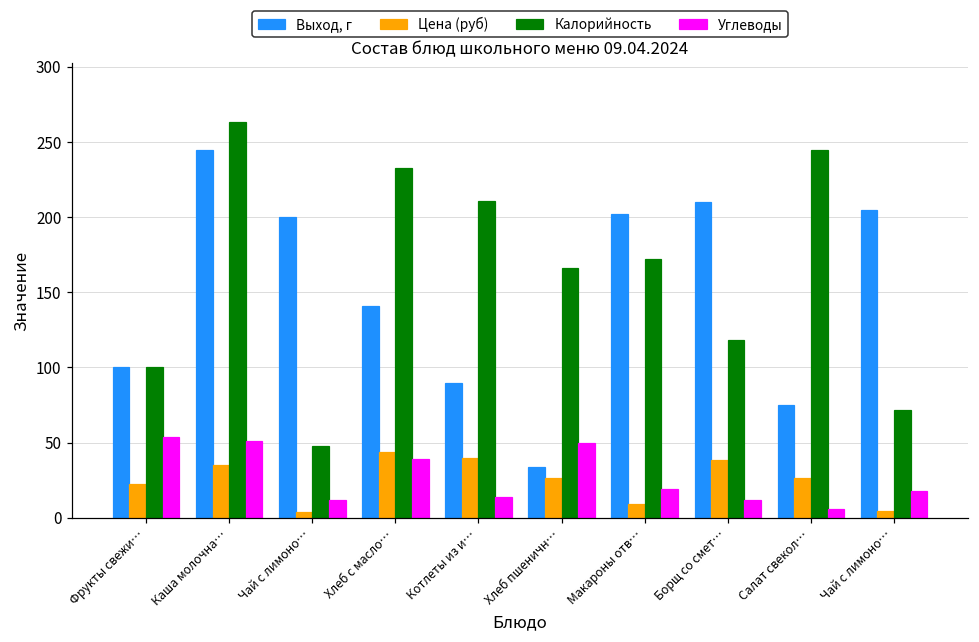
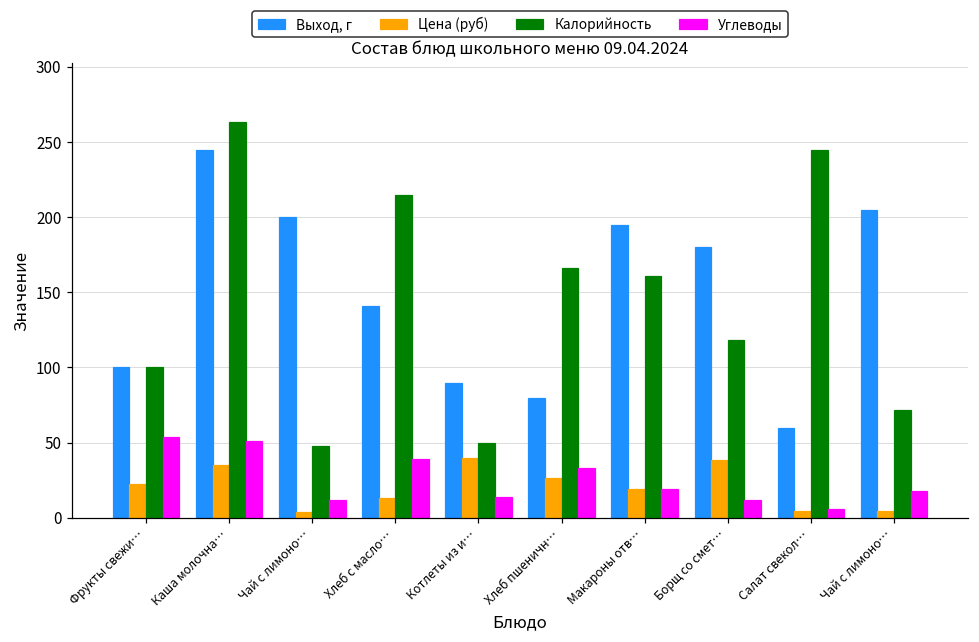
Цена (руб), Хлеб с масло…: 44 -> 13
Калорийность, Хлеб с масло…: 233 -> 215
Калорийность, Котлеты из и…: 211 -> 50
Выход, г, Хлеб пшеничн…: 34 -> 80
Углеводы, Хлеб пшеничн…: 50 -> 33
Выход, г, Макароны отв…: 202 -> 195
Цена (руб), Макароны отв…: 9 -> 19
Калорийность, Макароны отв…: 172 -> 161
Выход, г, Борщ со смет…: 210 -> 180
Выход, г, Салат свекол…: 75 -> 60
Цена (руб), Салат свекол…: 27 -> 5
